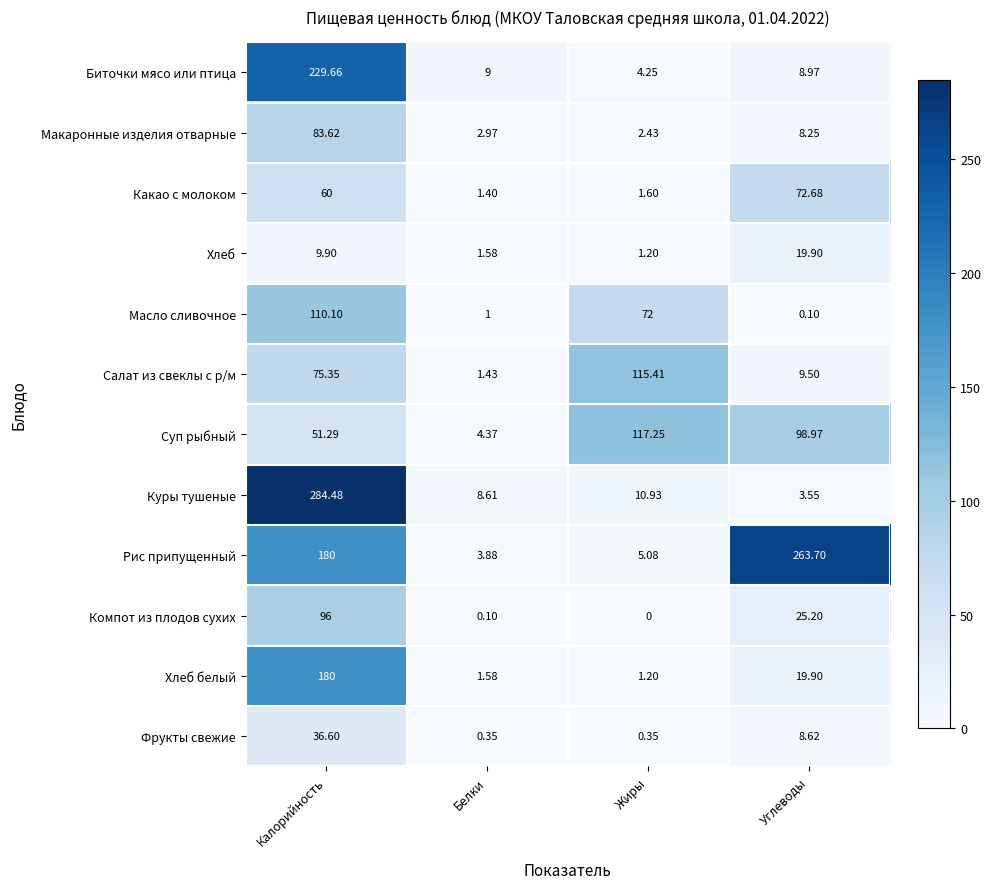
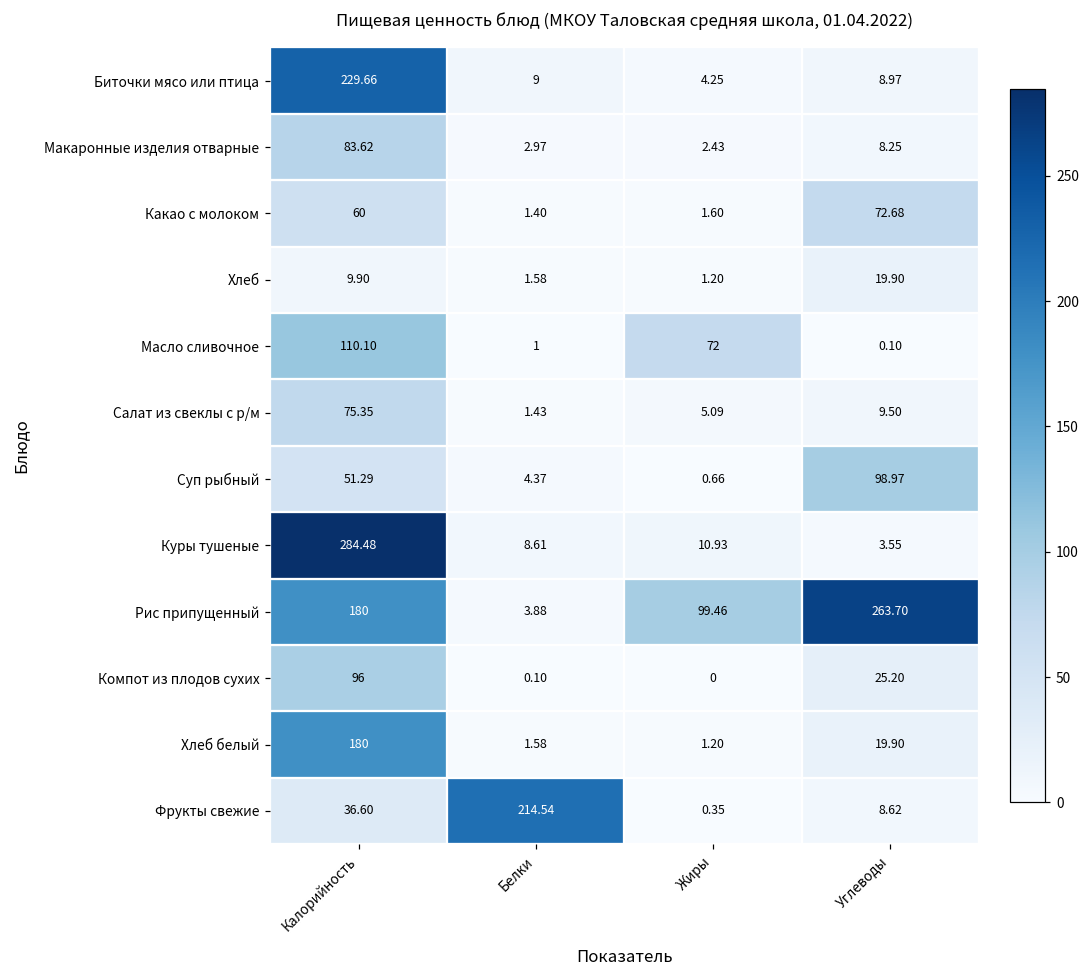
Салат из свеклы с р/м, Жиры: 115.41 -> 5.09
Суп рыбный, Жиры: 117.25 -> 0.66
Рис припущенный, Жиры: 5.08 -> 99.46
Фрукты свежие, Белки: 0.35 -> 214.54
